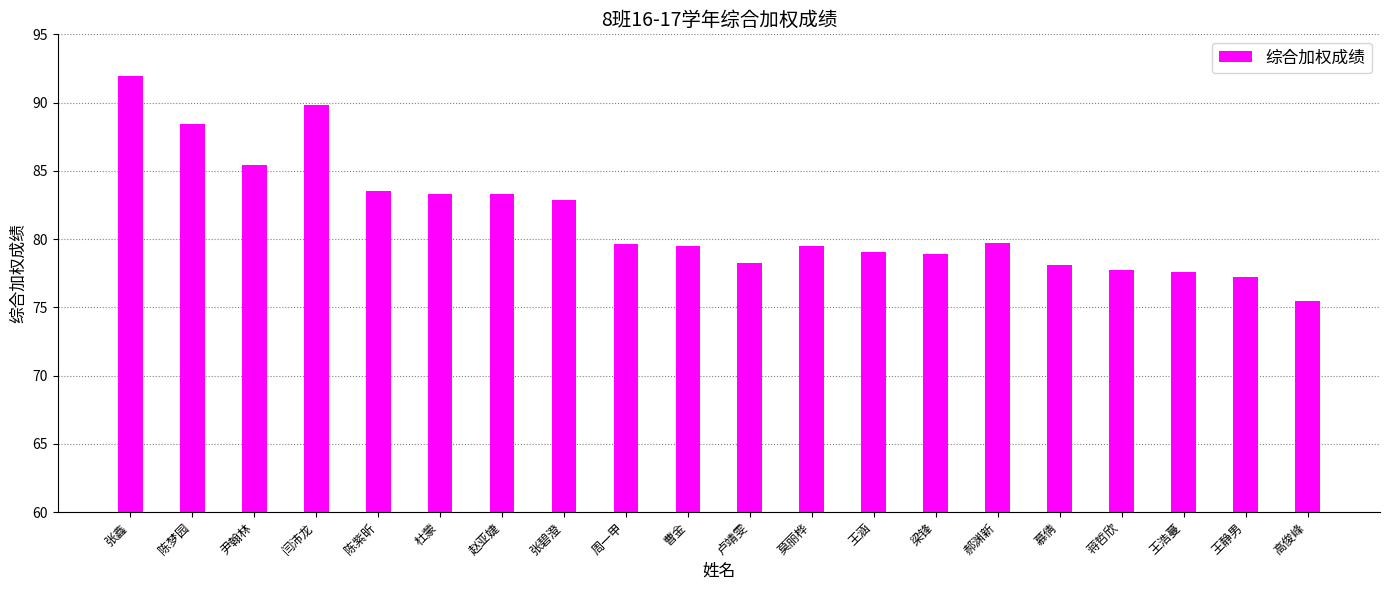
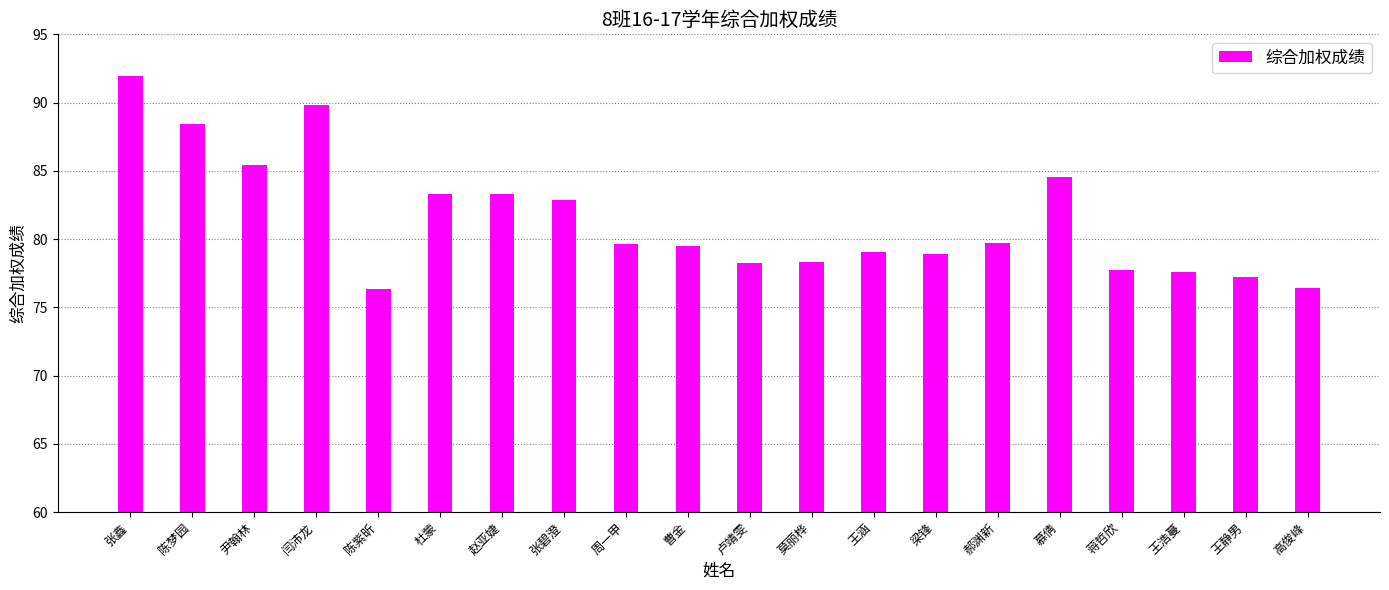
陈紫昕: 83.5 -> 76.3
莫丽桦: 79.5 -> 78.4
慕倩: 78.1 -> 84.5
高俊峰: 75.4 -> 76.4
